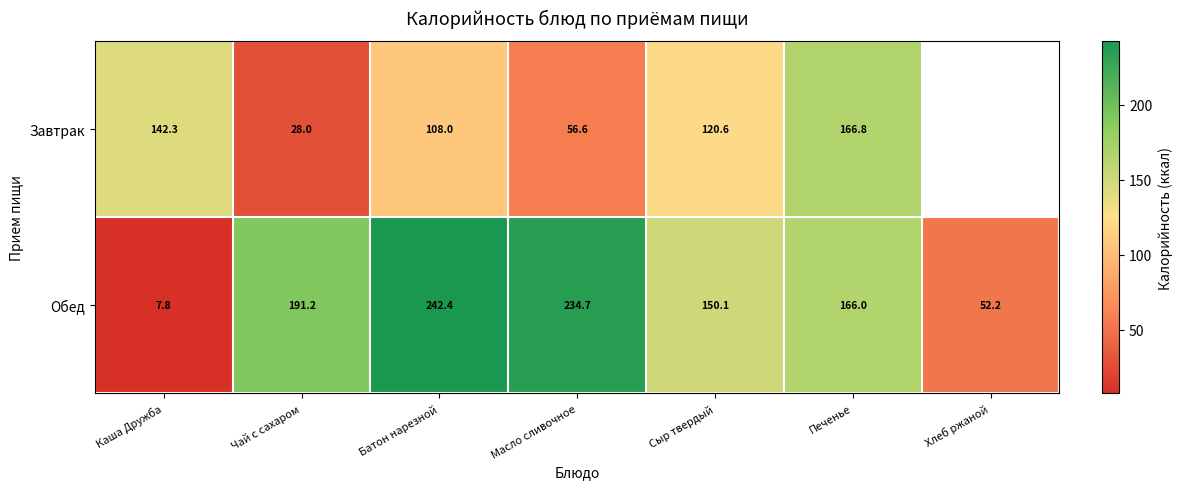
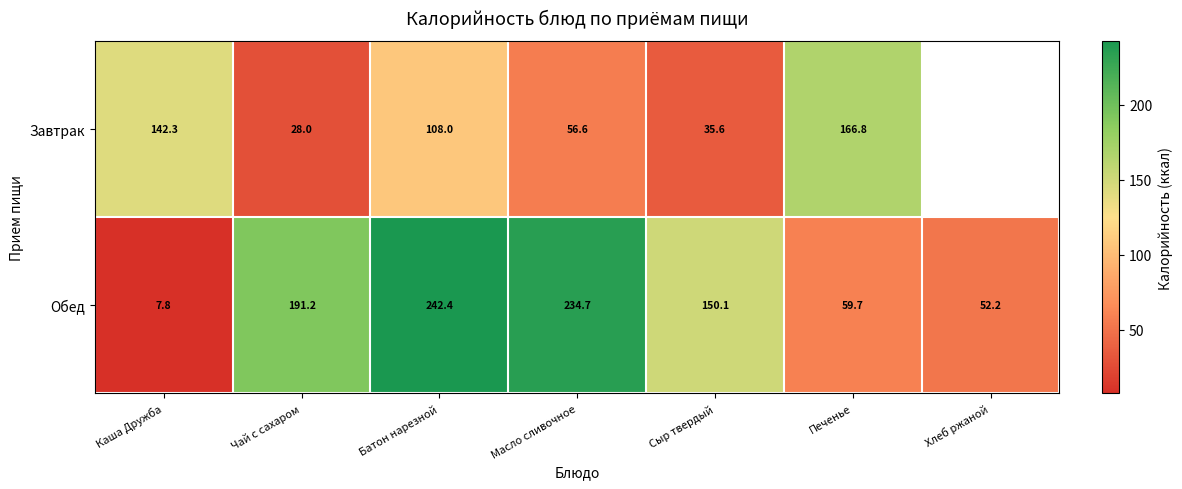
Завтрак, Сыр твердый: 120.6 -> 35.6
Обед, Печенье: 166.0 -> 59.7
